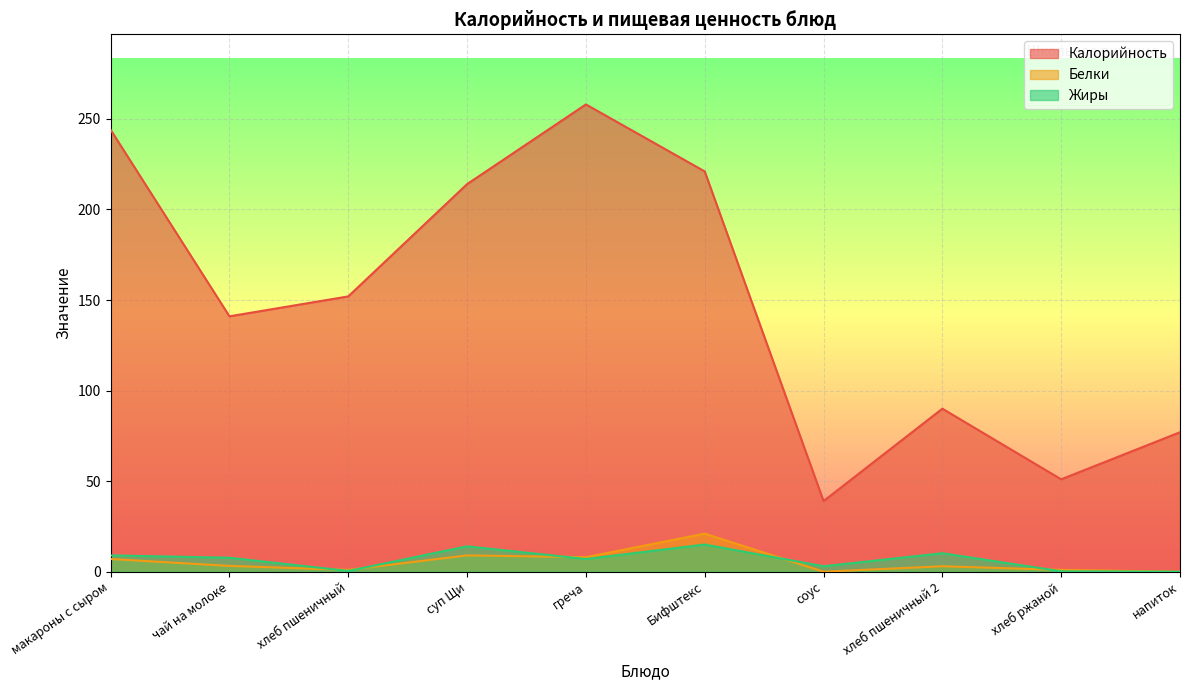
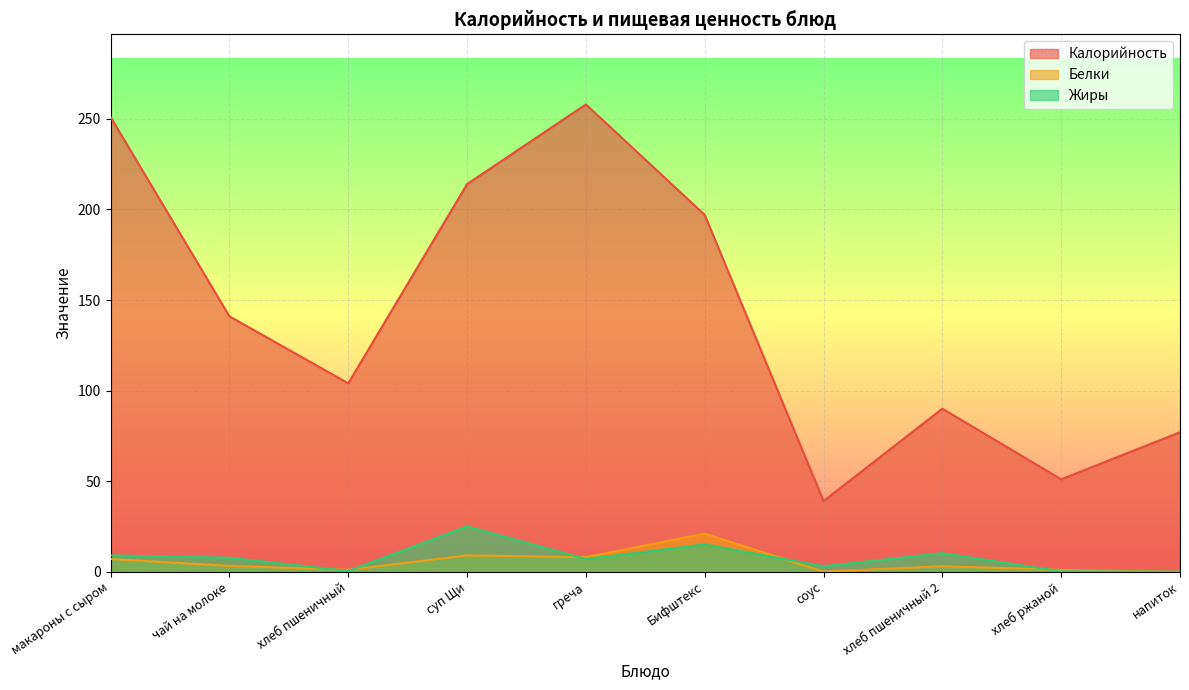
Калорийность, макароны с сыром: 244 -> 251
Калорийность, хлеб пшеничный: 152 -> 104
Жиры, суп Щи: 14 -> 25
Калорийность, Бифштекс: 221 -> 197
